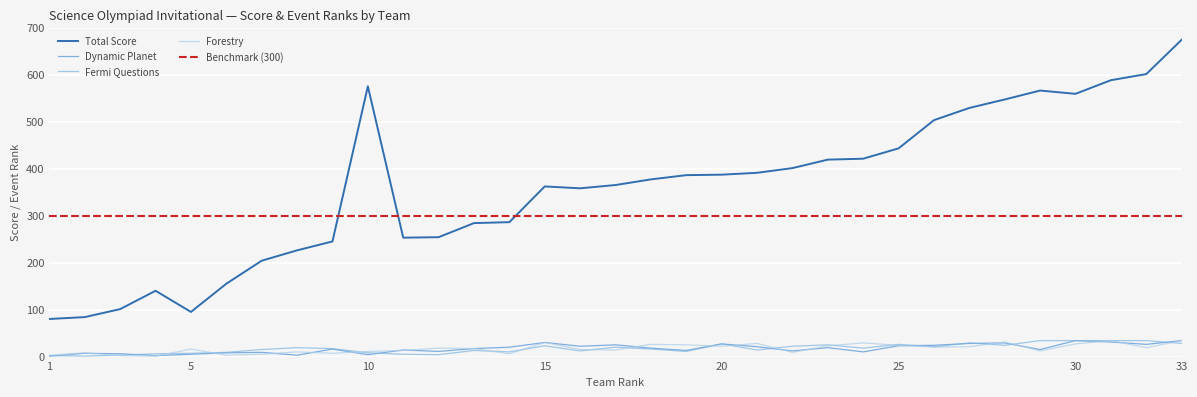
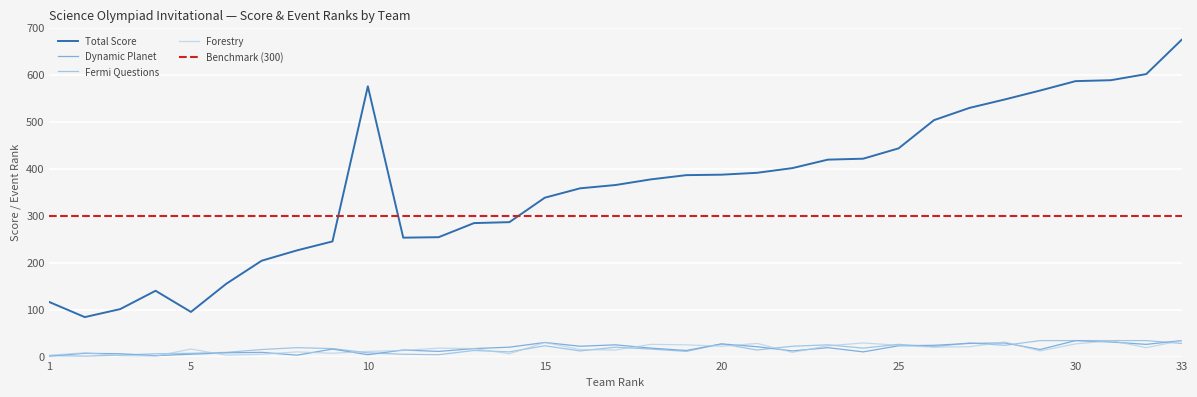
Total Score, 1: 80 -> 120
Total Score, 15: 360 -> 340
Total Score, 30: 560 -> 590
